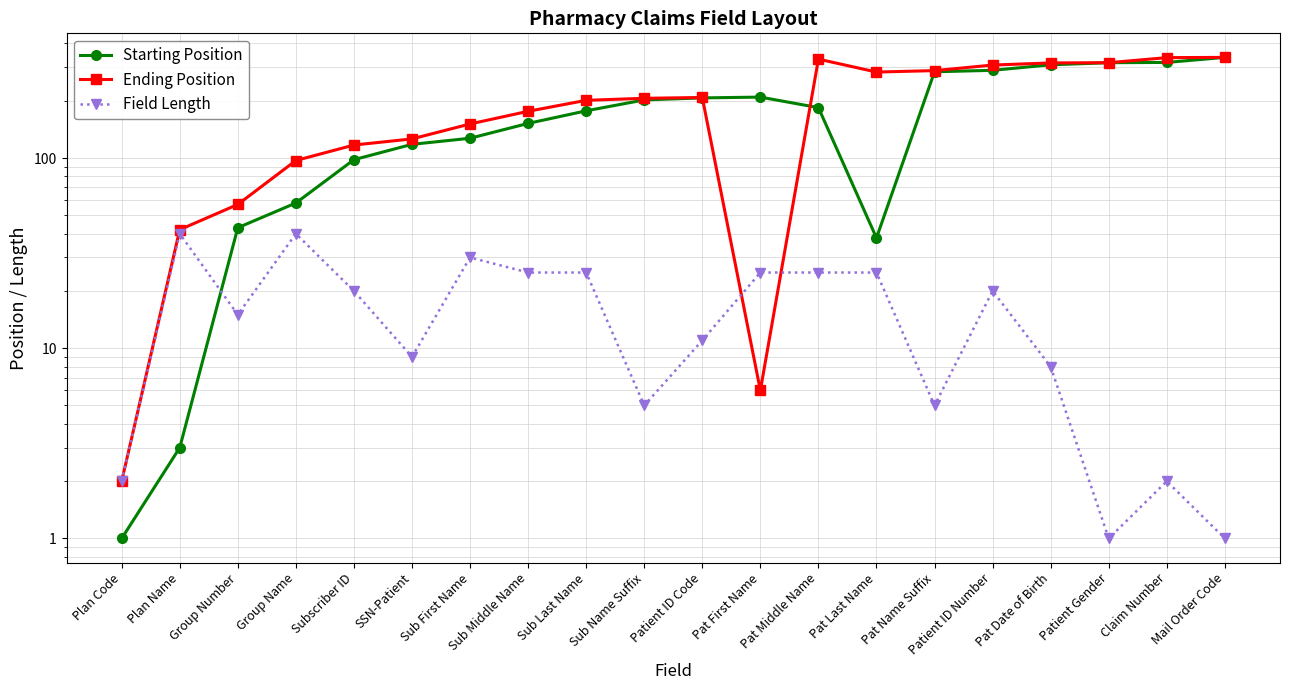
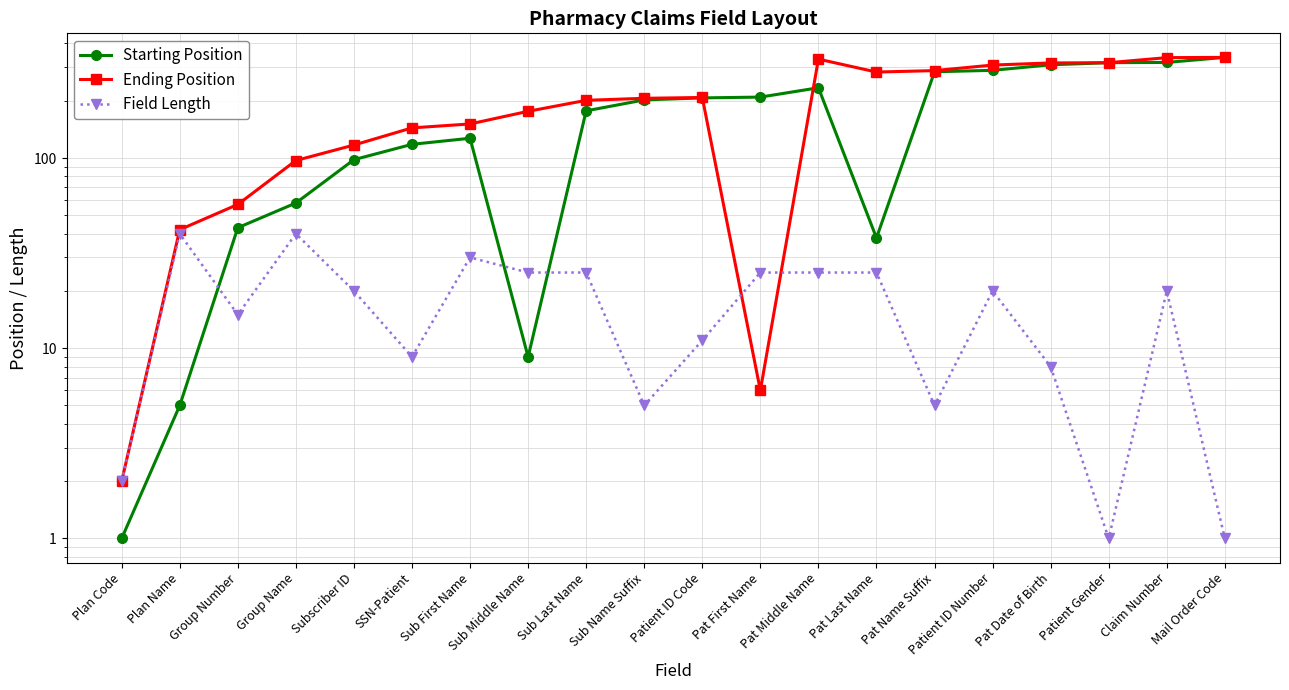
Starting Position, Plan Name: 3 -> 5
Ending Position, SSN-Patient: 130 -> 140
Starting Position, Sub Middle Name: 150 -> 9
Starting Position, Pat Middle Name: 180 -> 230
Field Length, Claim Number: 2 -> 20
